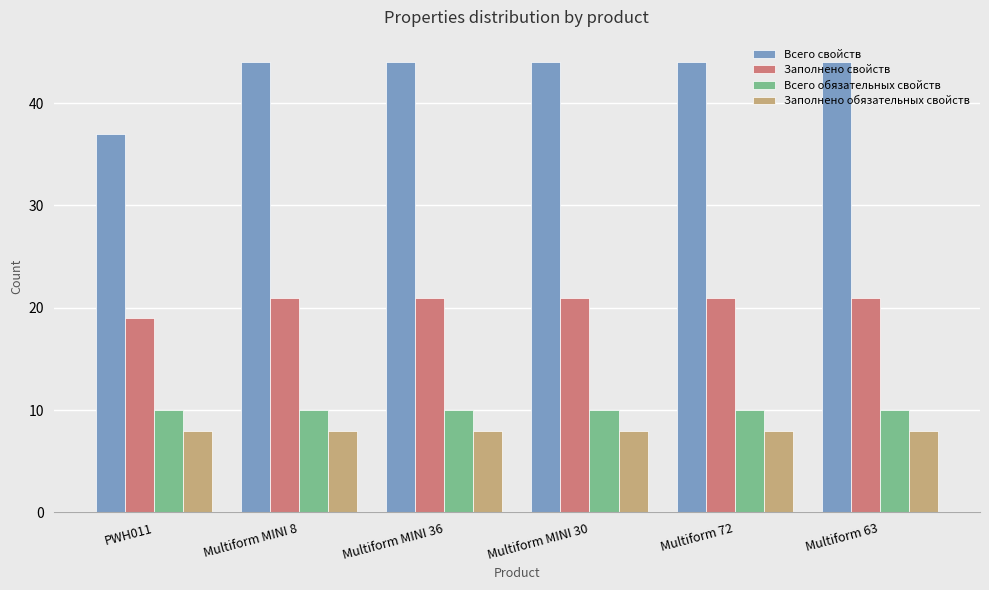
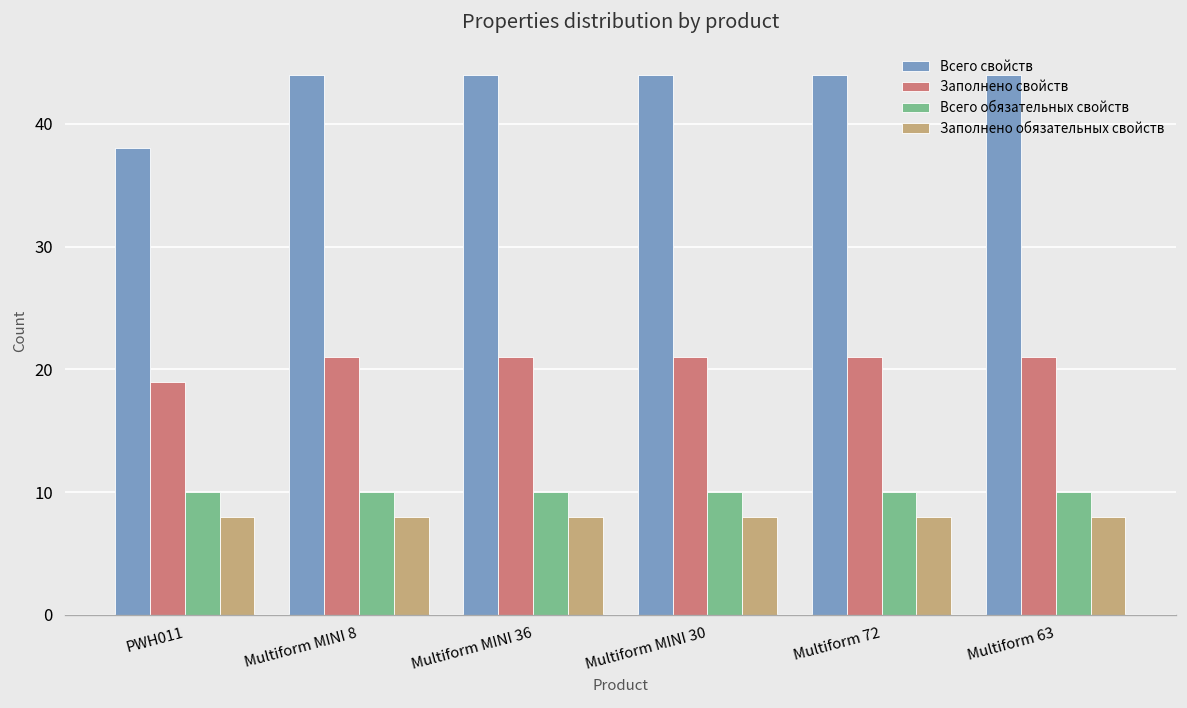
Всего свойств, PWН011: 37 -> 38
